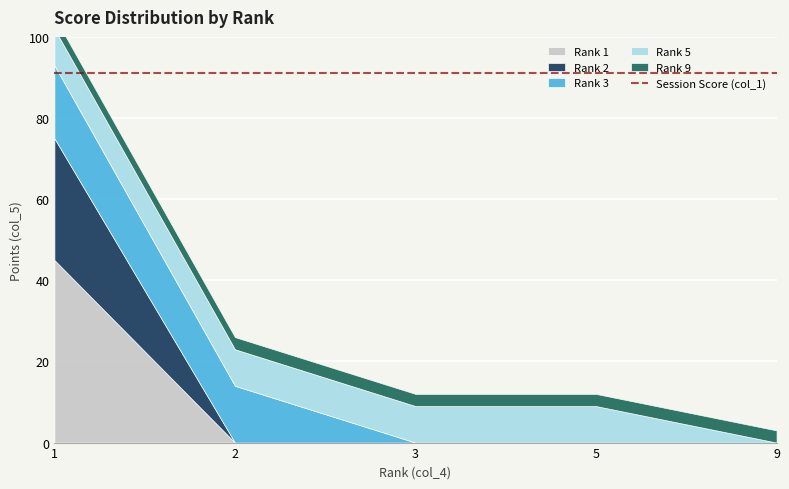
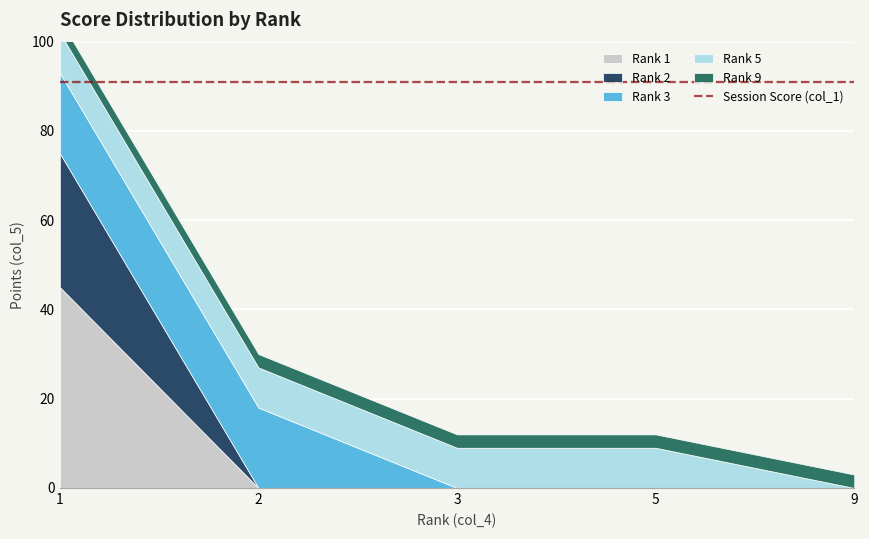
Rank 3, 2: 14 -> 18
